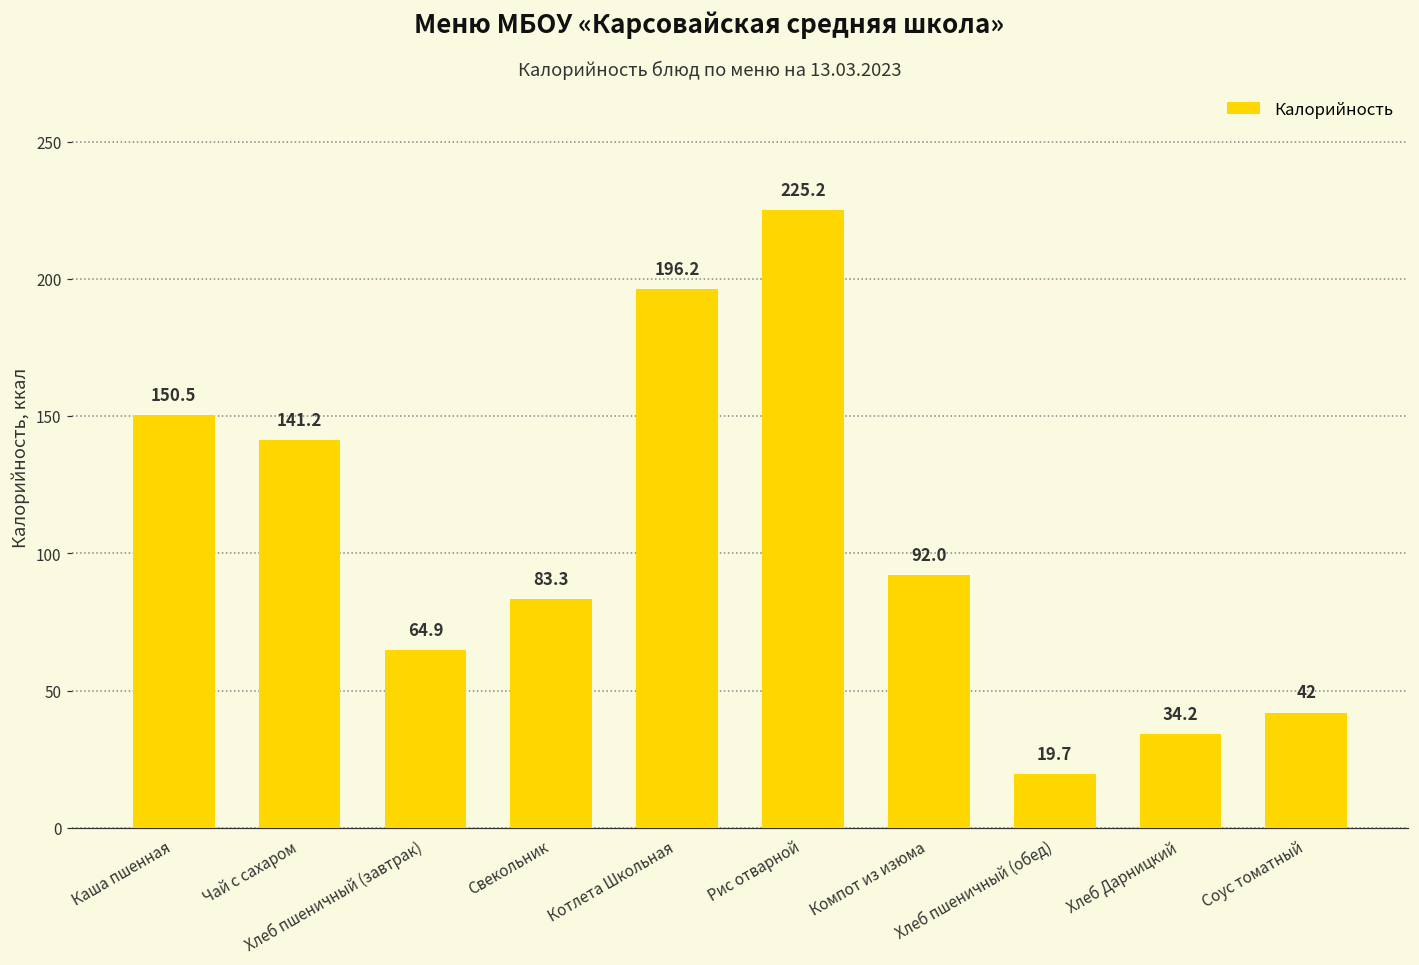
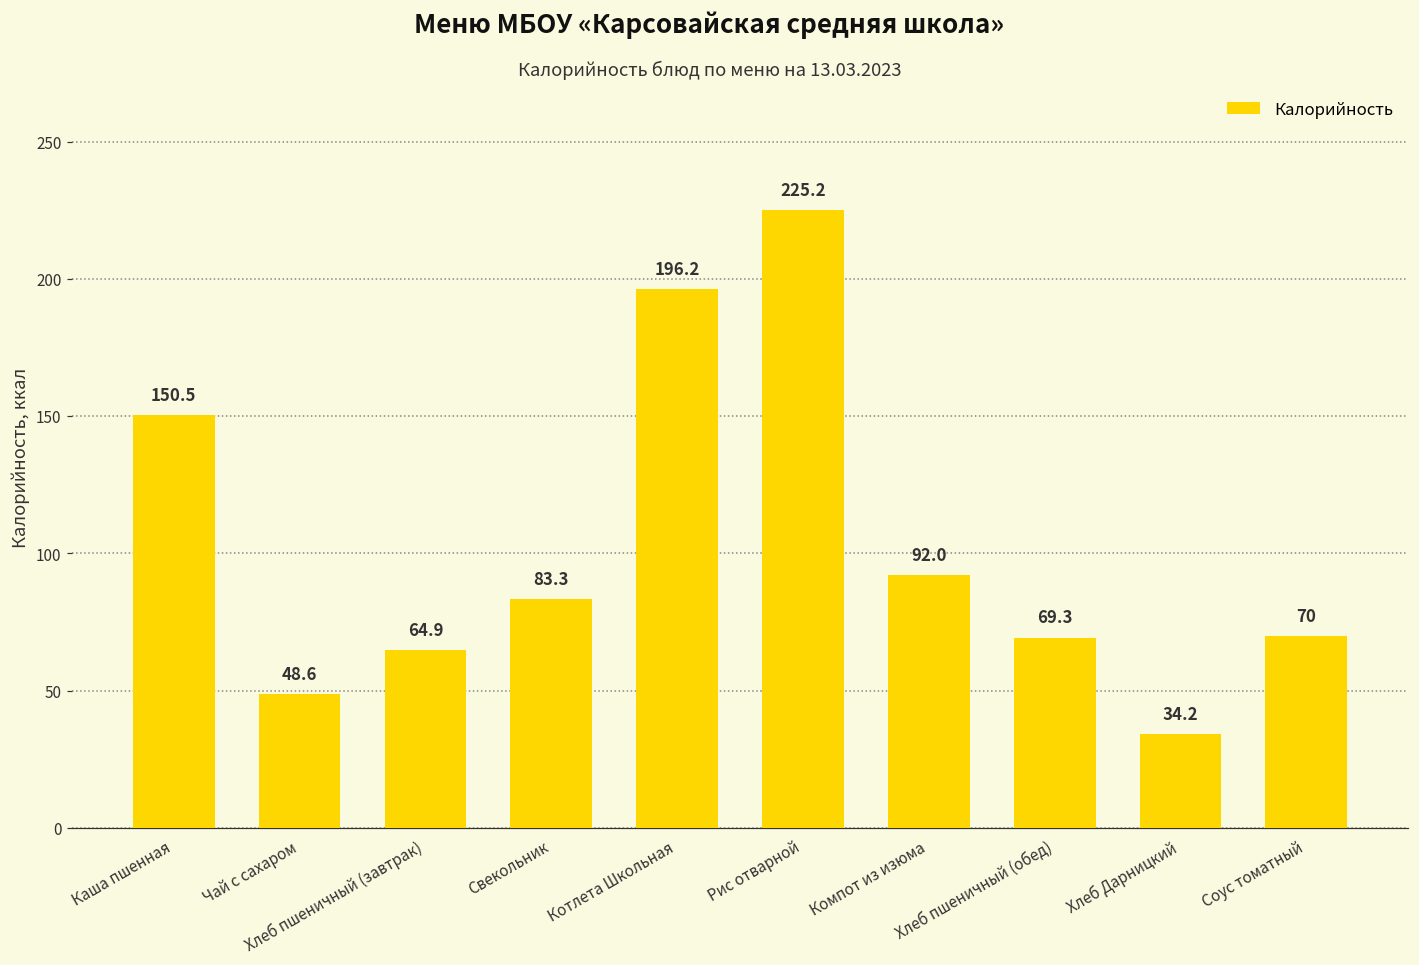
Чай с сахаром: 141.2 -> 48.6
Хлеб пшеничный (обед): 19.7 -> 69.3
Соус томатный: 42 -> 70
